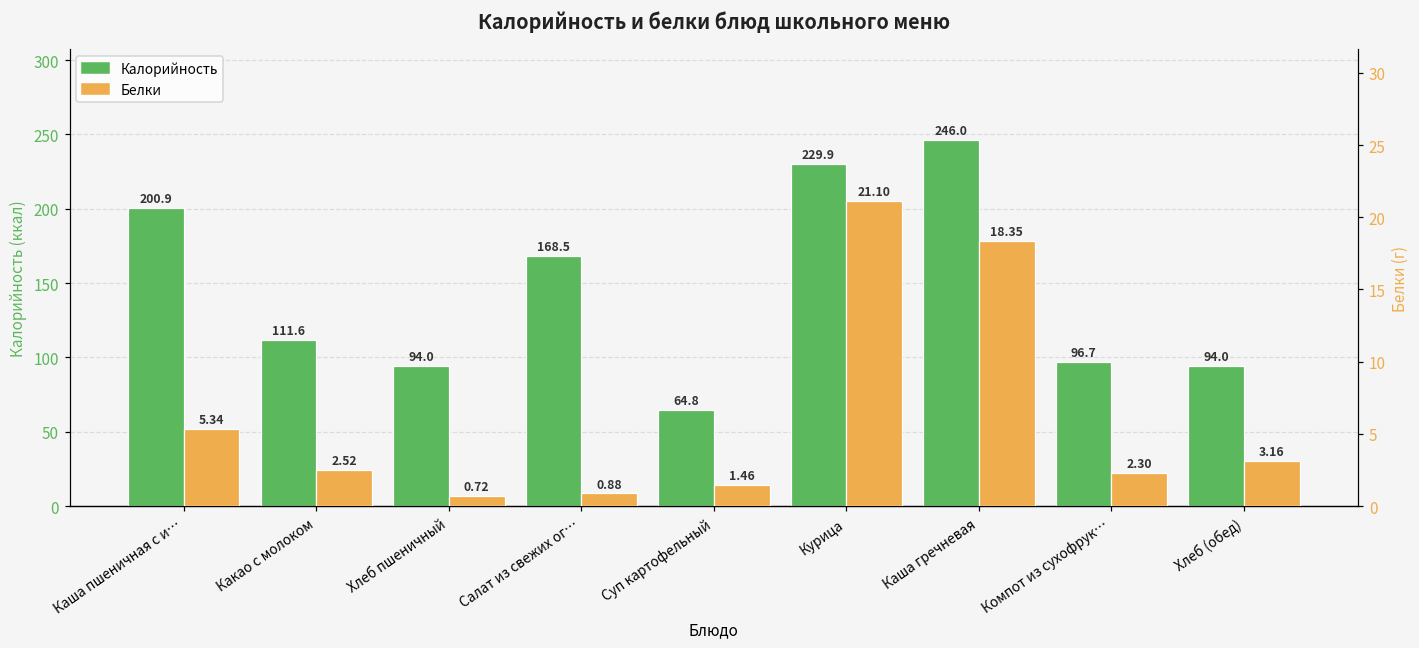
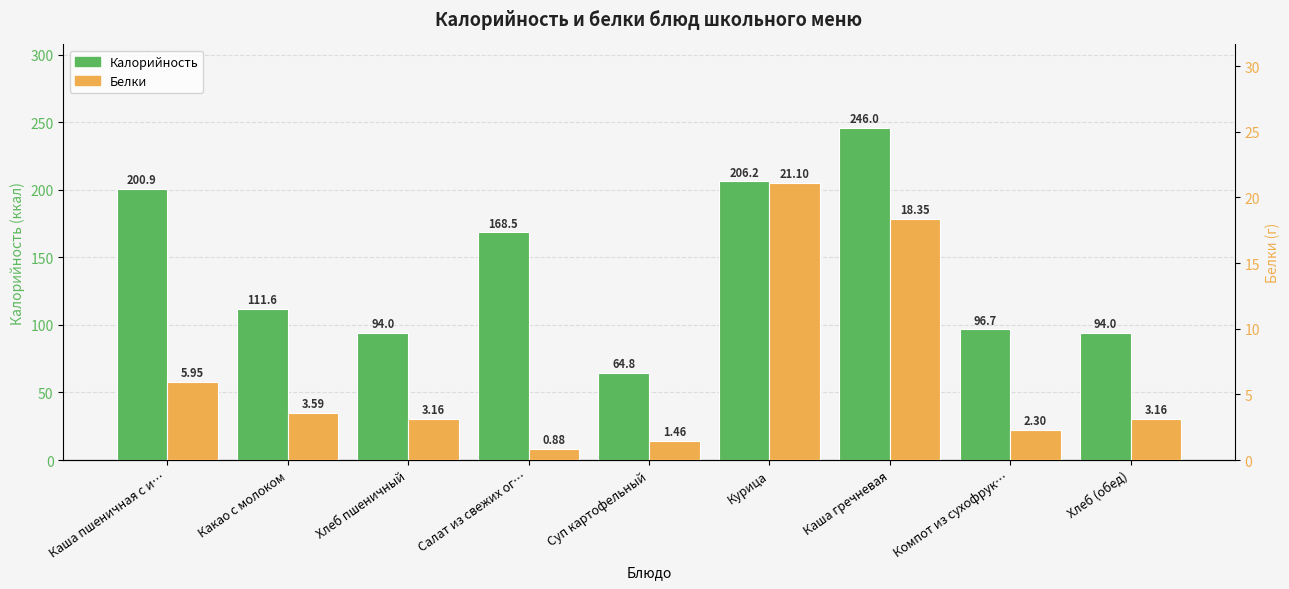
Калорийность, Курица: 229.9 -> 206.2
Белки, Каша пшеничная с и…: 5.34 -> 5.95
Белки, Какао с молоком: 2.52 -> 3.59
Белки, Хлеб пшеничный: 0.72 -> 3.16
